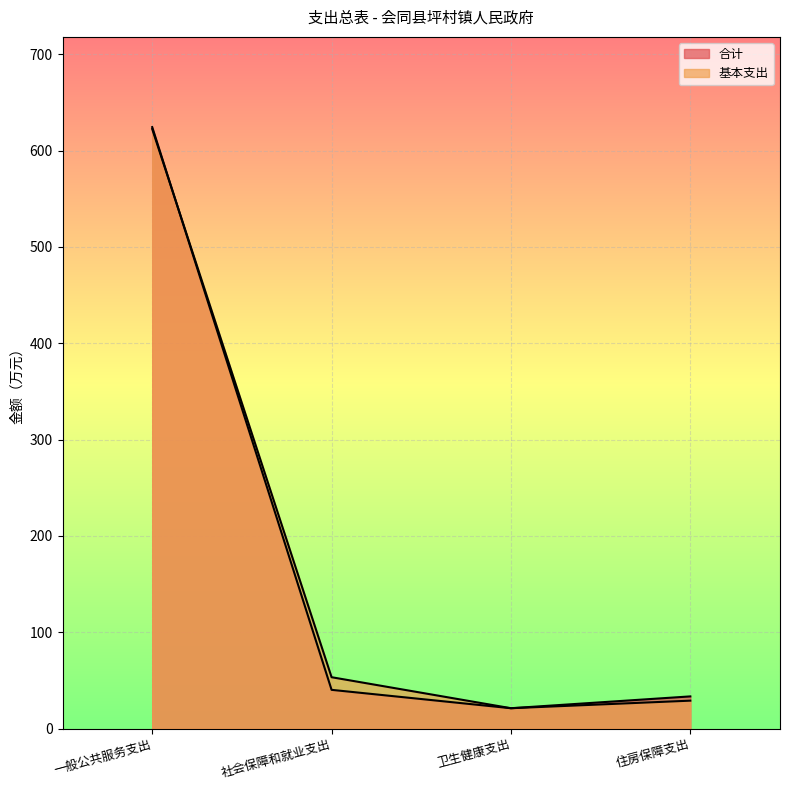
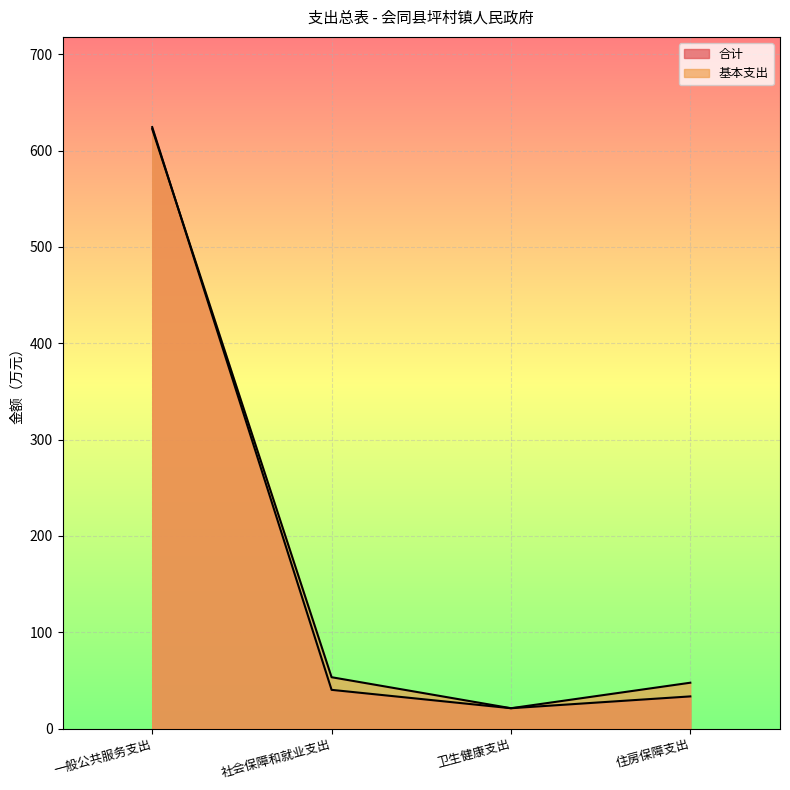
基本支出, 住房保障支出: 30 -> 50
